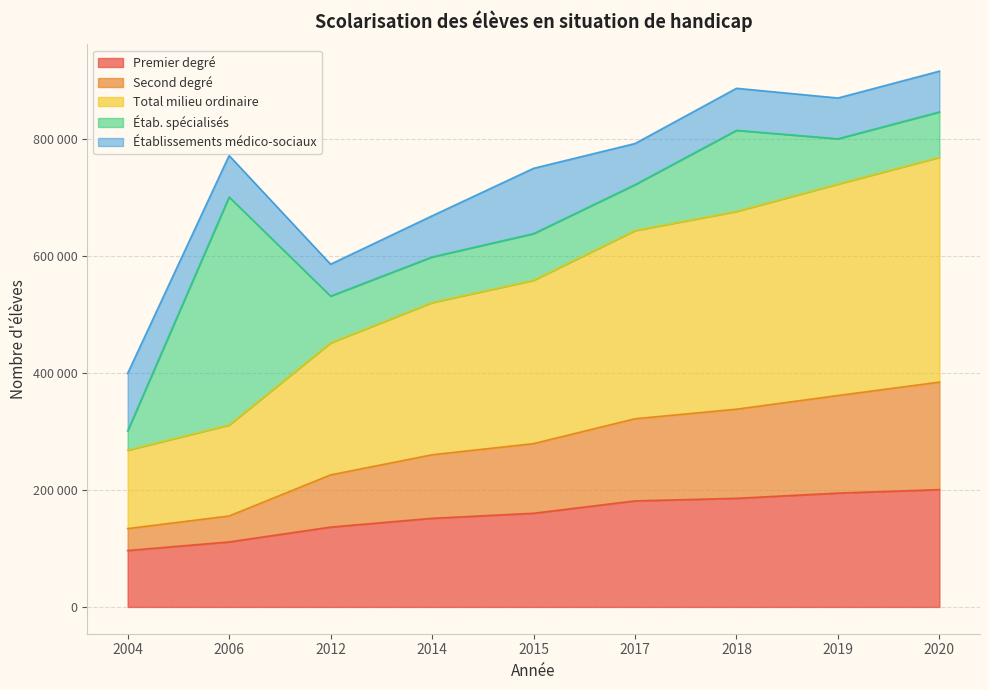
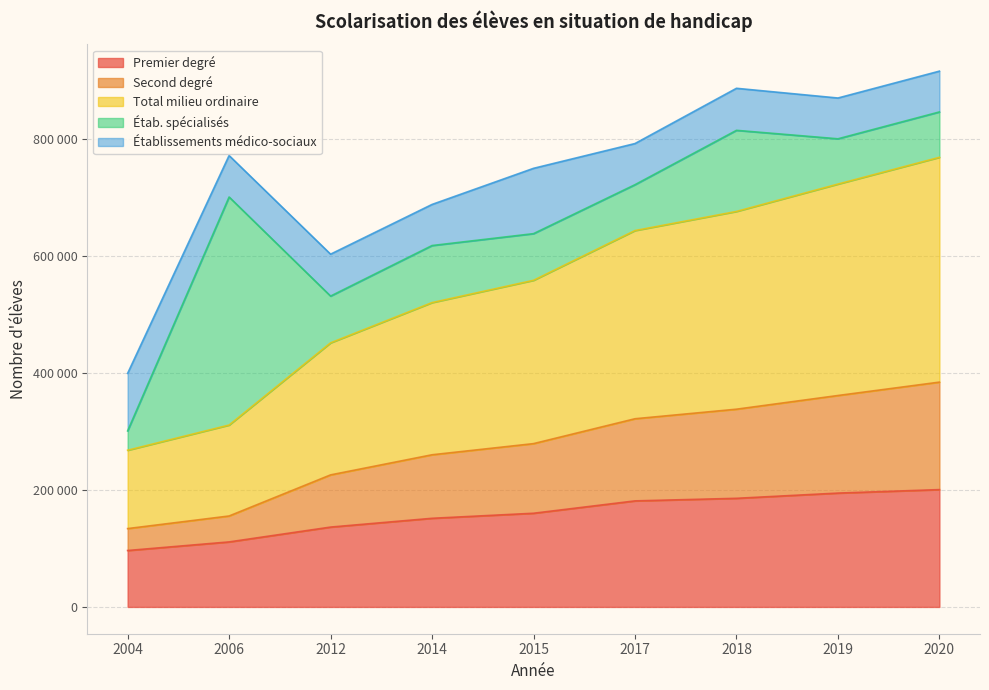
Établissements médico-sociaux, 2012: 50000 -> 70000
Étab. spécialisés, 2014: 80000 -> 100000
